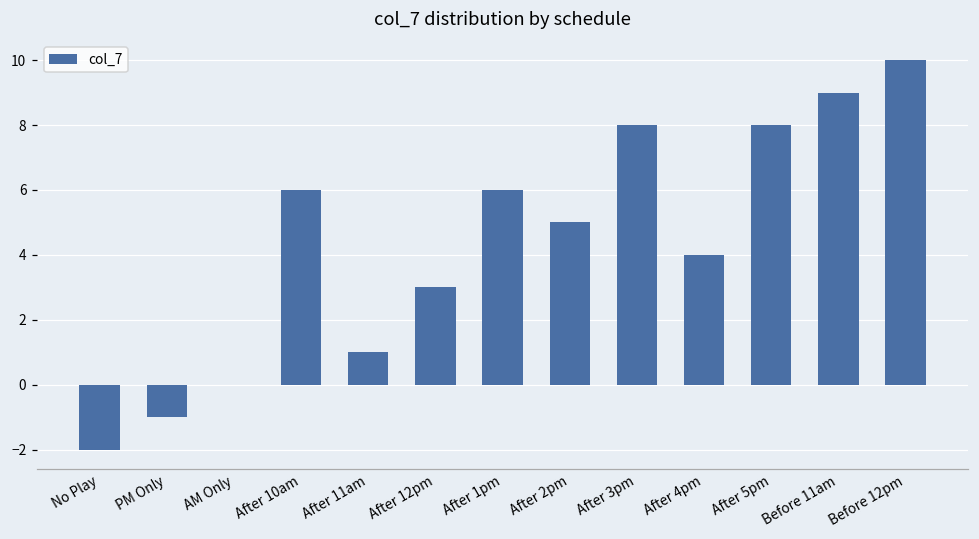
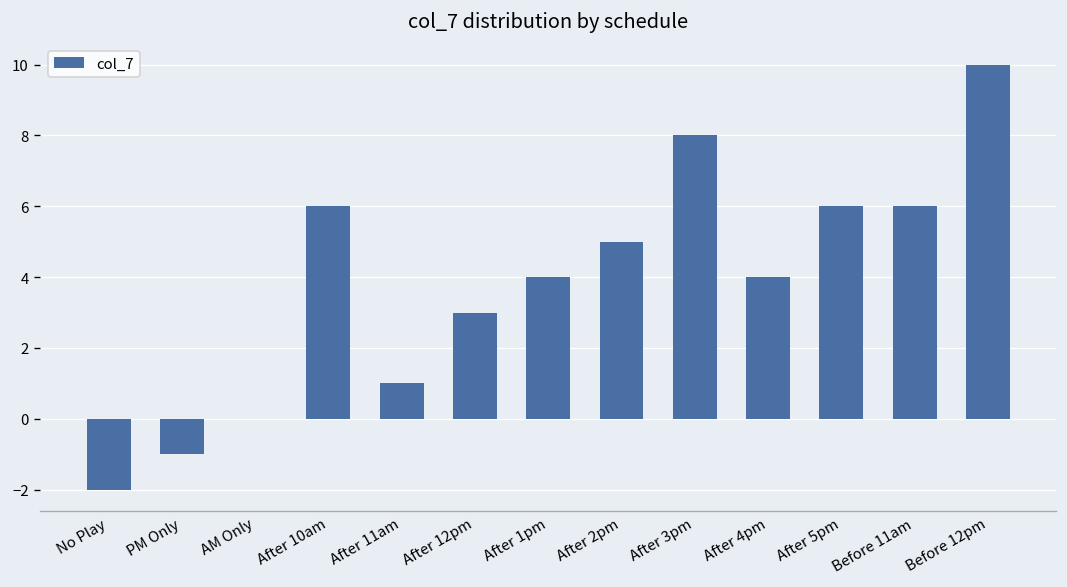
After 1pm: 6 -> 4
After 5pm: 8 -> 6
Before 11am: 9 -> 6
